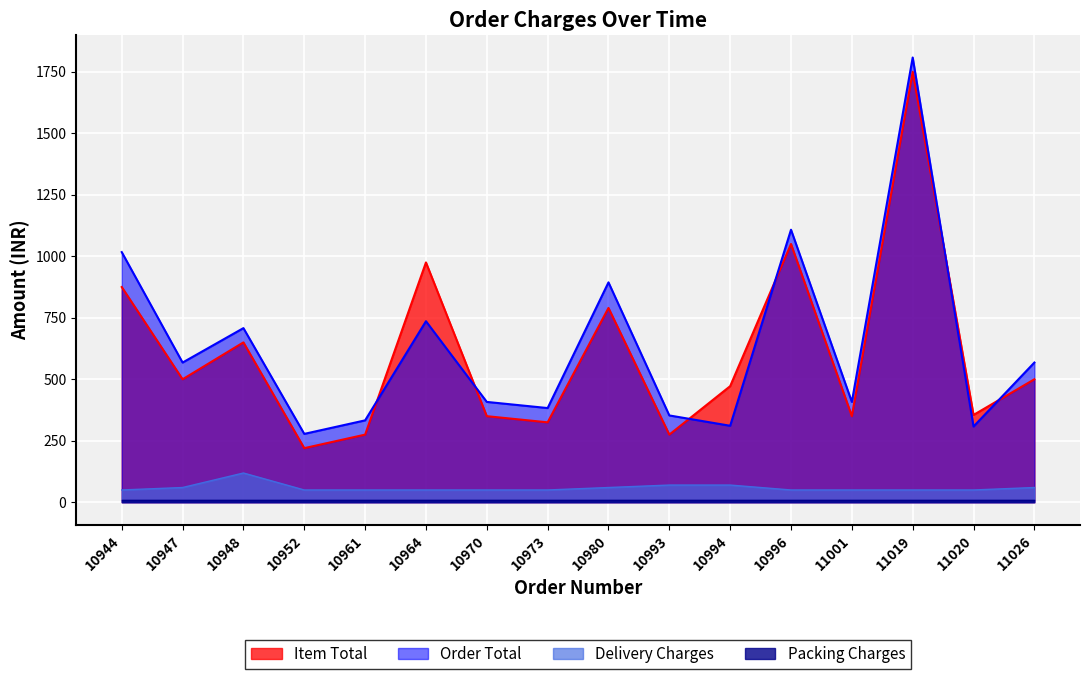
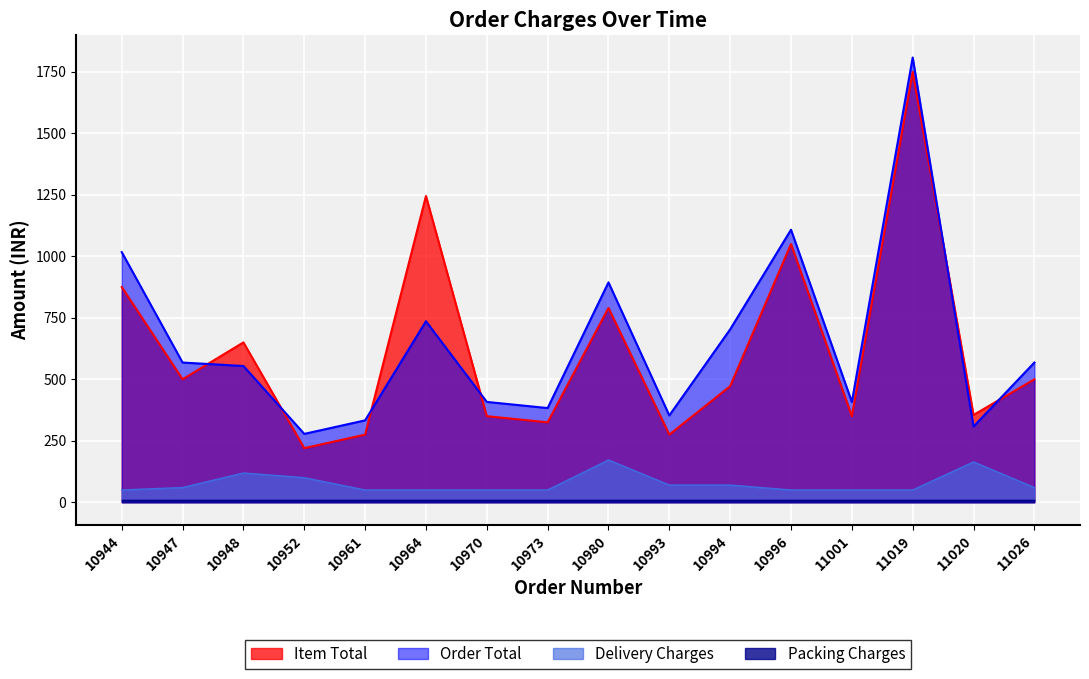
Order Total, 10948: 710 -> 550
Delivery Charges, 10952: 50 -> 100
Item Total, 10964: 980 -> 1250
Delivery Charges, 10980: 60 -> 170
Order Total, 10994: 310 -> 700
Delivery Charges, 11020: 50 -> 160
